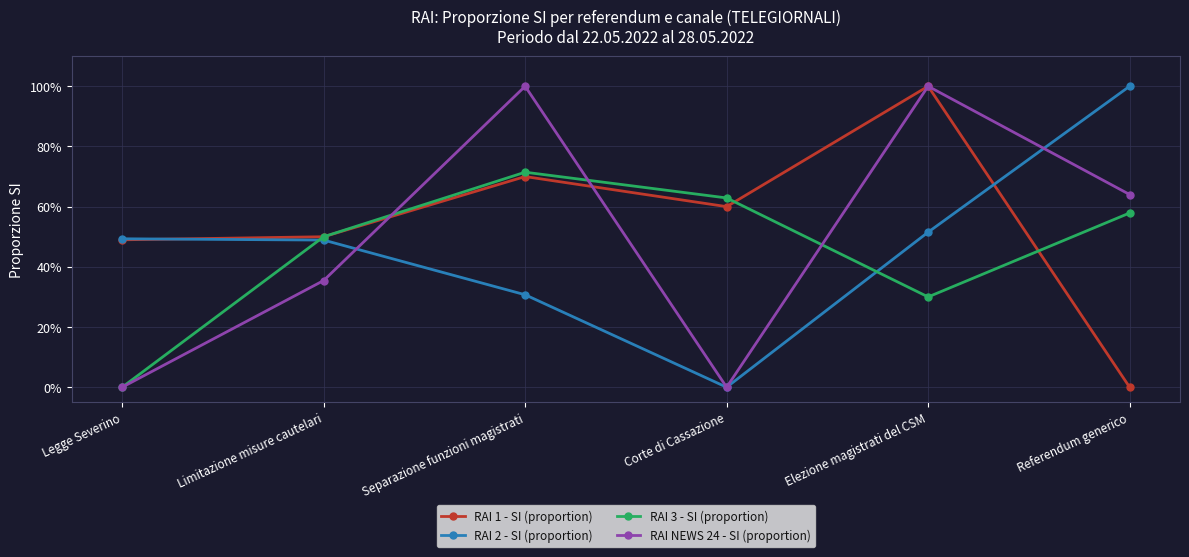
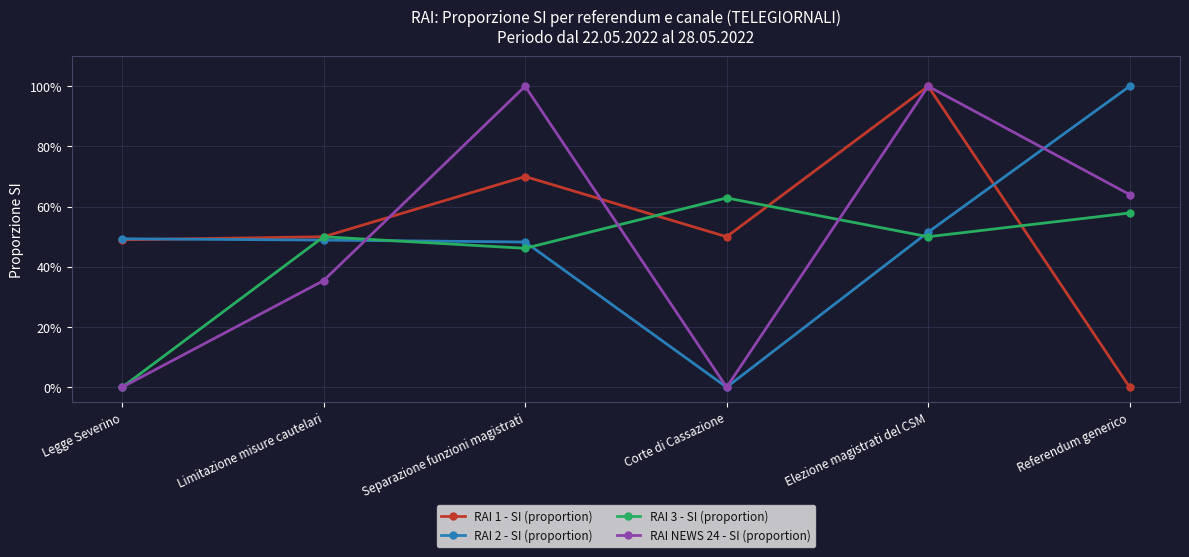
RAI 2 - SI (proportion), Separazione funzioni magistrati: 31% -> 48%
RAI 3 - SI (proportion), Separazione funzioni magistrati: 71% -> 46%
RAI 1 - SI (proportion), Corte di Cassazione: 60% -> 50%
RAI 3 - SI (proportion), Elezione magistrati del CSM: 30% -> 50%
